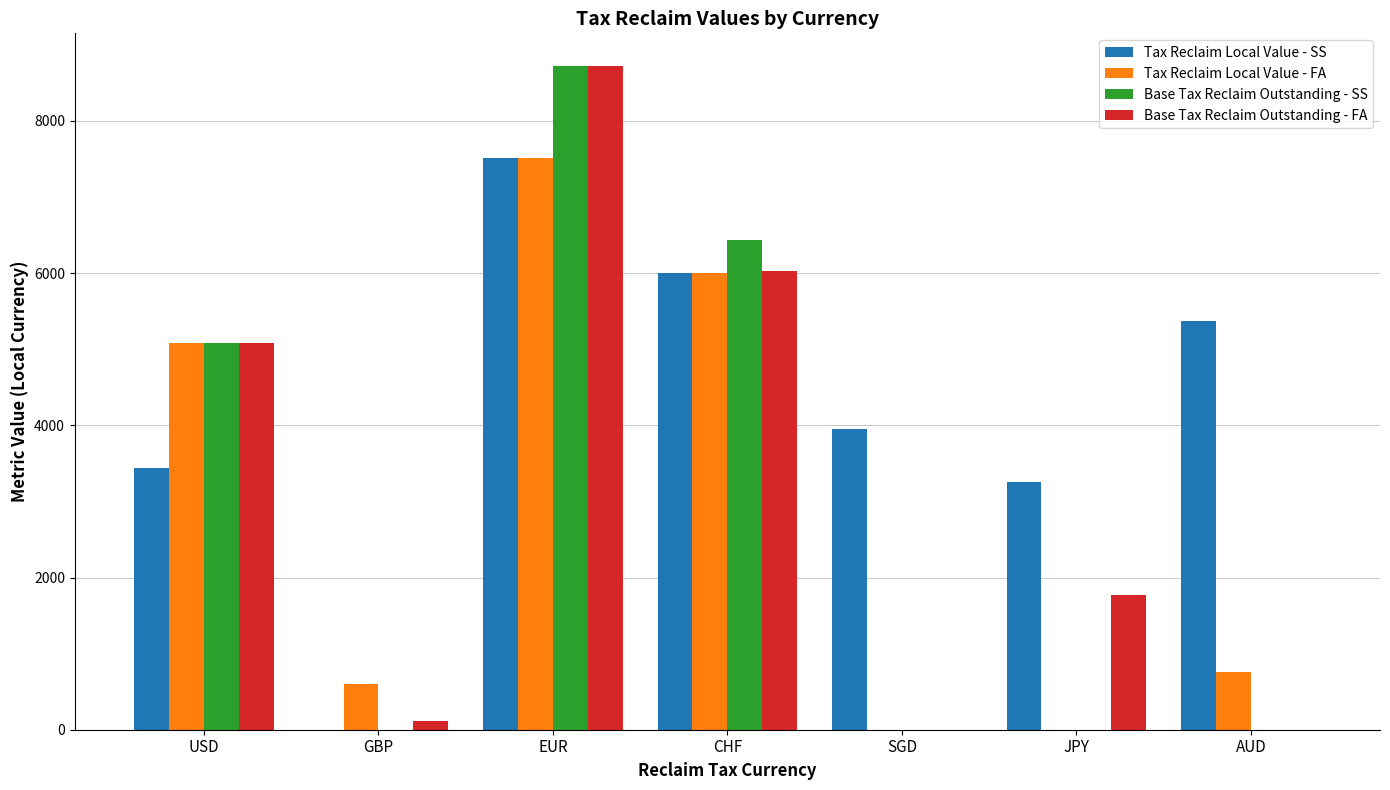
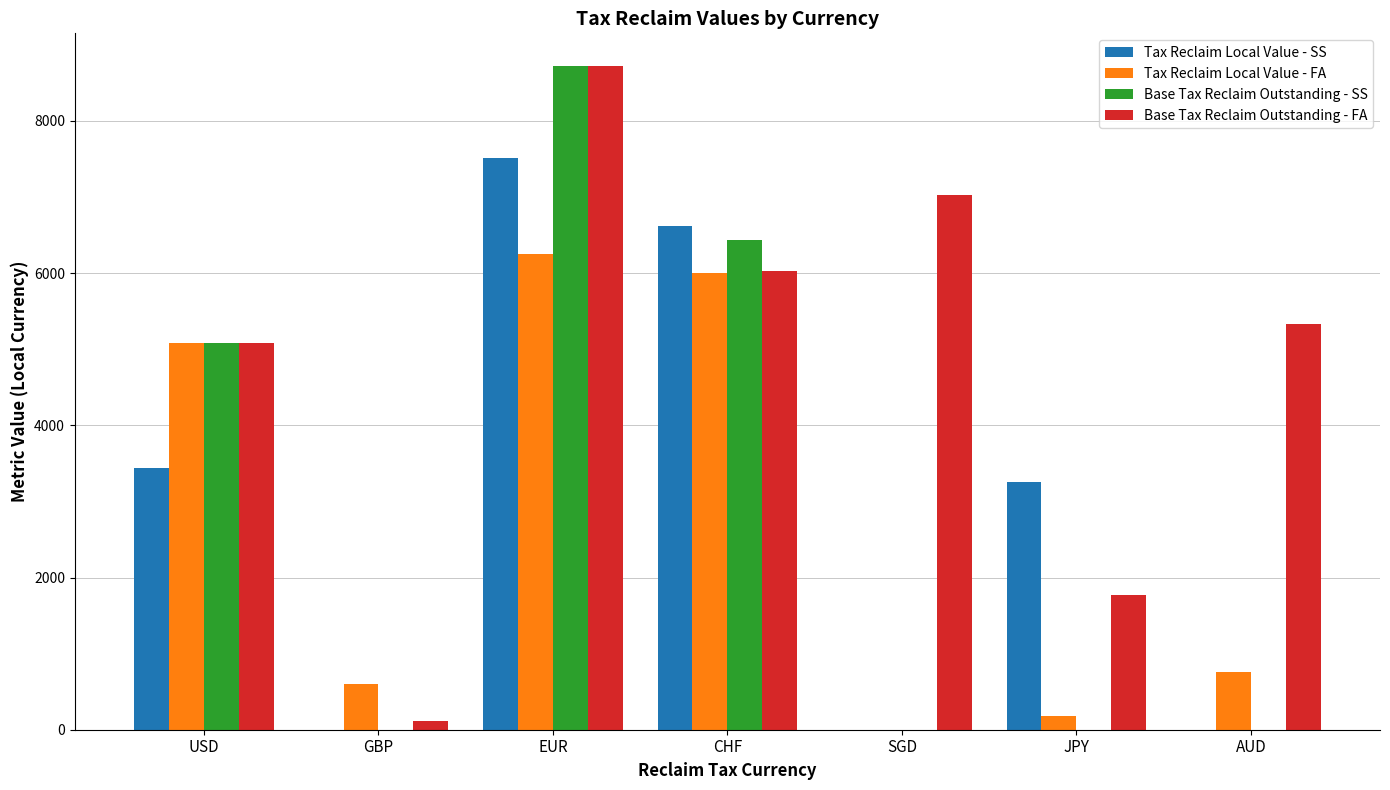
Tax Reclaim Local Value - FA, EUR: 7500 -> 6200
Tax Reclaim Local Value - SS, CHF: 6000 -> 6600
Tax Reclaim Local Value - SS, SGD: 4000 -> 0
Base Tax Reclaim Outstanding - FA, SGD: 0 -> 7000
Tax Reclaim Local Value - FA, JPY: 0 -> 200
Tax Reclaim Local Value - SS, AUD: 5400 -> 0
Base Tax Reclaim Outstanding - FA, AUD: 0 -> 5300
